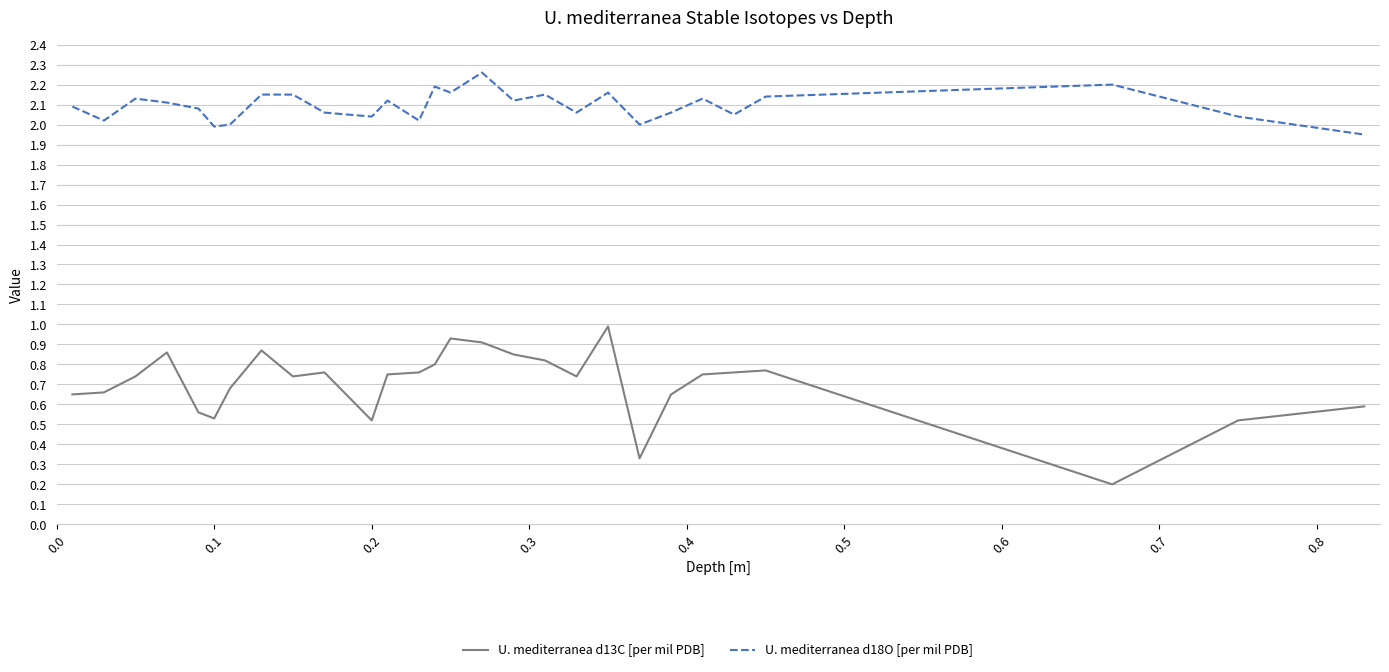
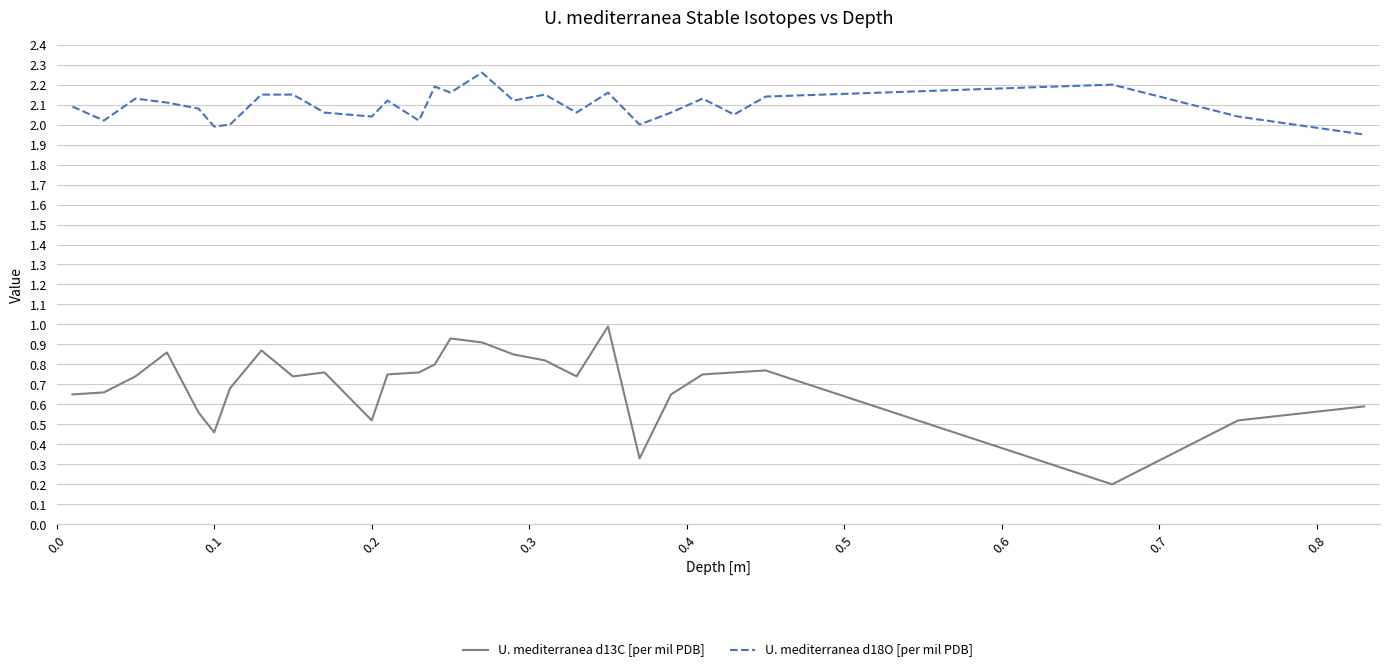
U. mediterranea d13C [per mil PDB], 0.1: 0.53 -> 0.46
